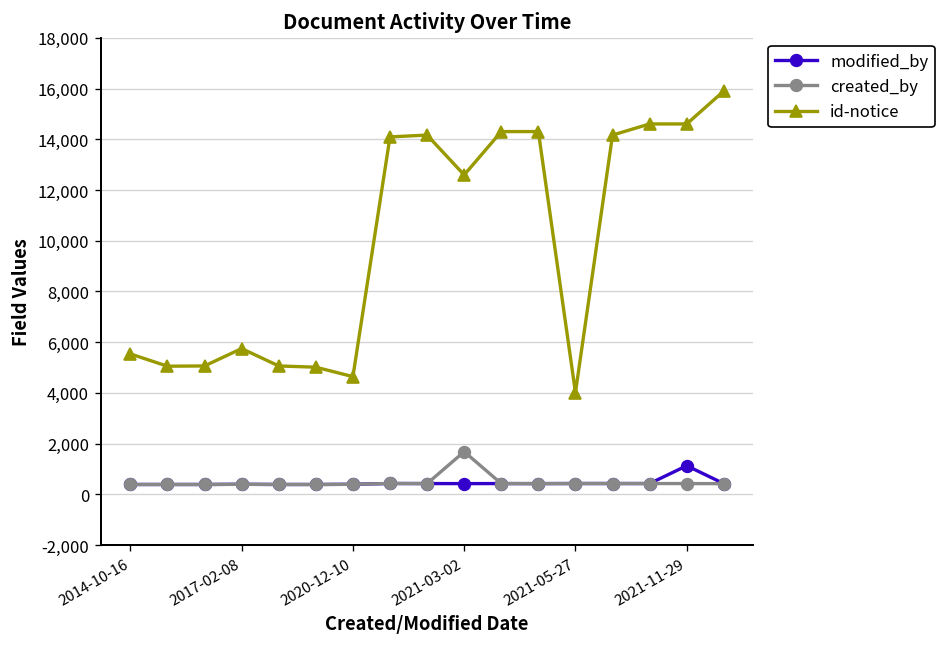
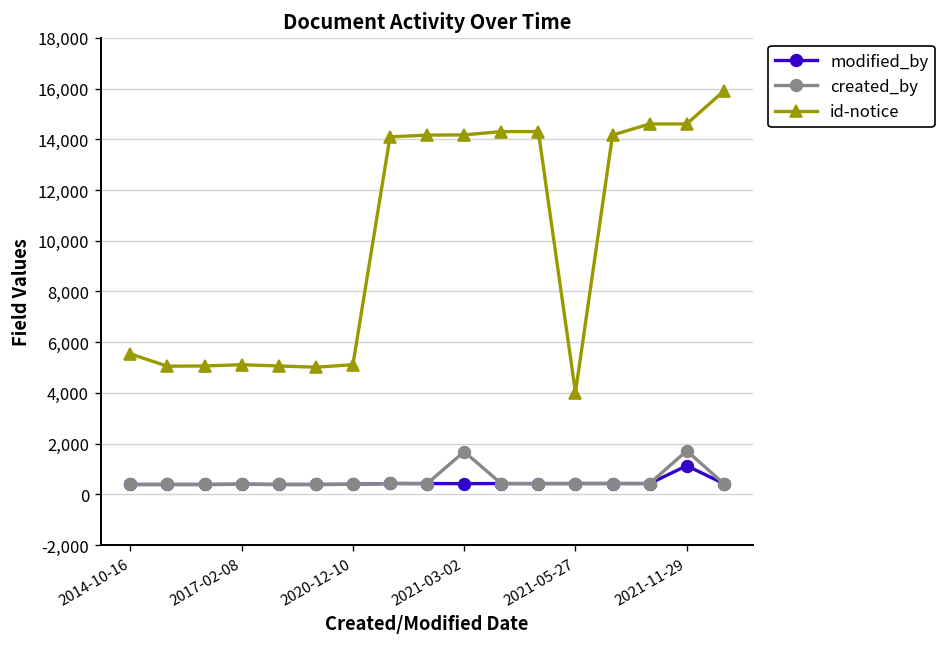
id-notice, 2017-02-08: 5,700 -> 5,100
id-notice, 2020-12-10: 4,600 -> 5,100
id-notice, 2021-03-02: 12,600 -> 14,200
created_by, 2021-11-29: 400 -> 1,700
